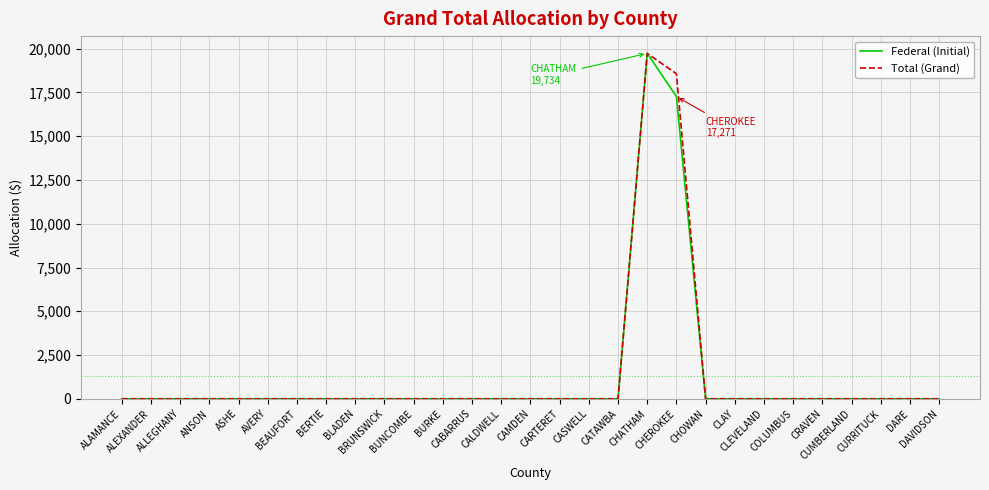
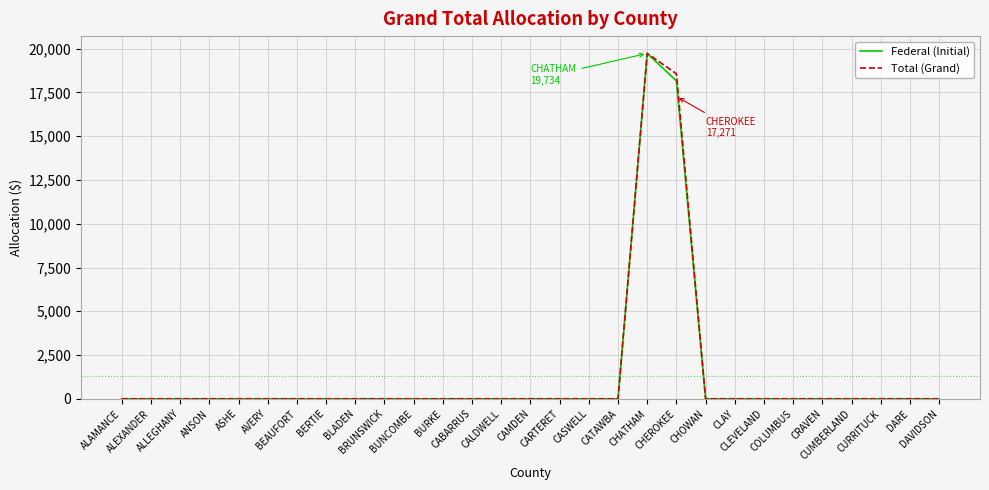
Federal (Initial), CHEROKEE: 17,300 -> 18,200
